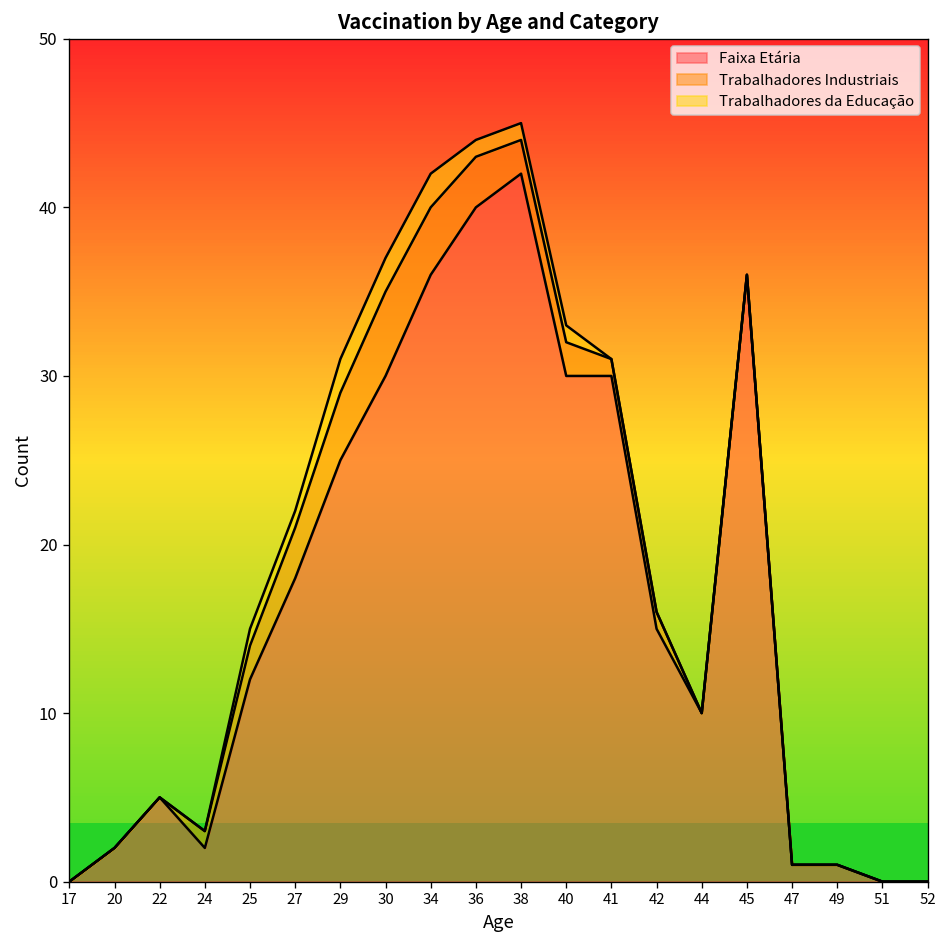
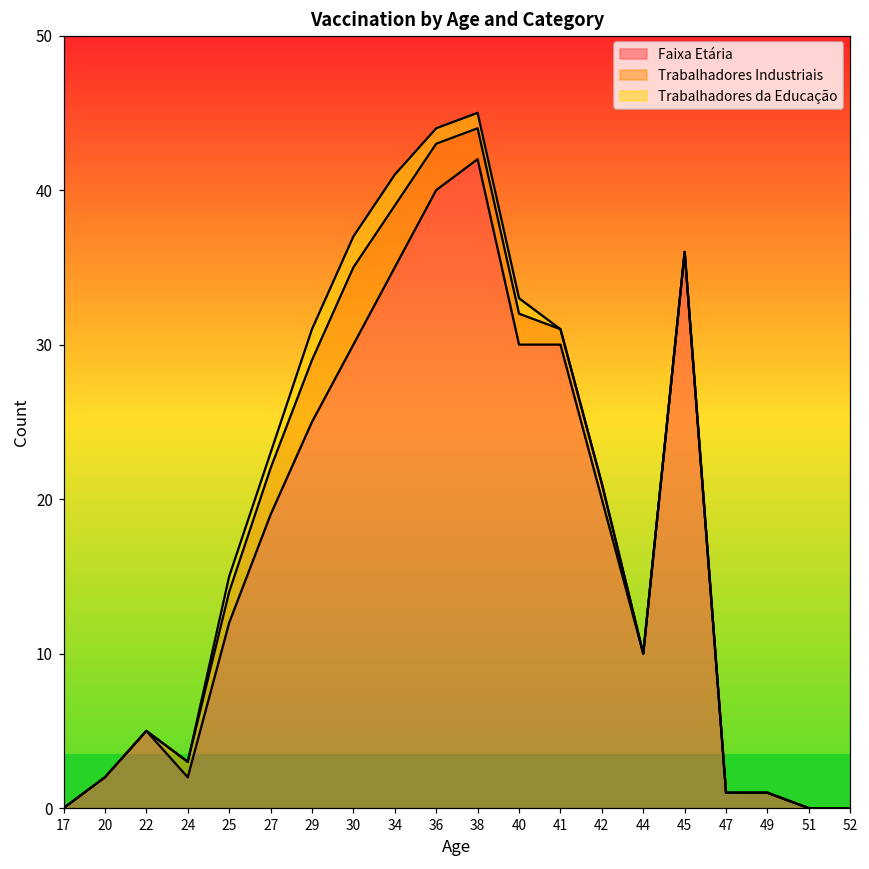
Faixa Etária, 27: 18 -> 19
Faixa Etária, 34: 36 -> 35
Faixa Etária, 42: 15 -> 20
